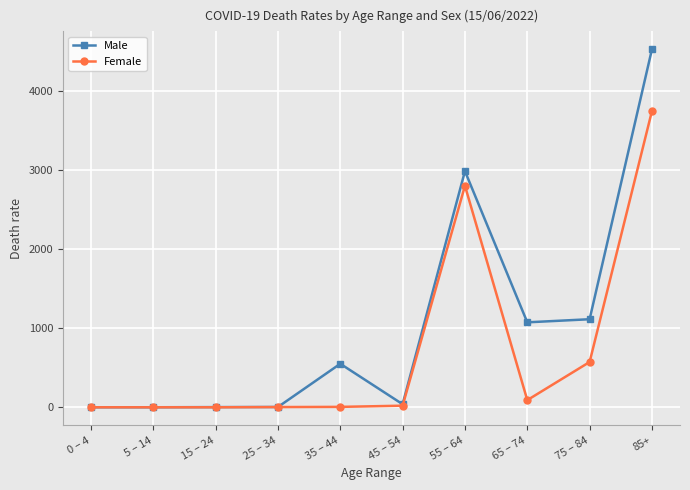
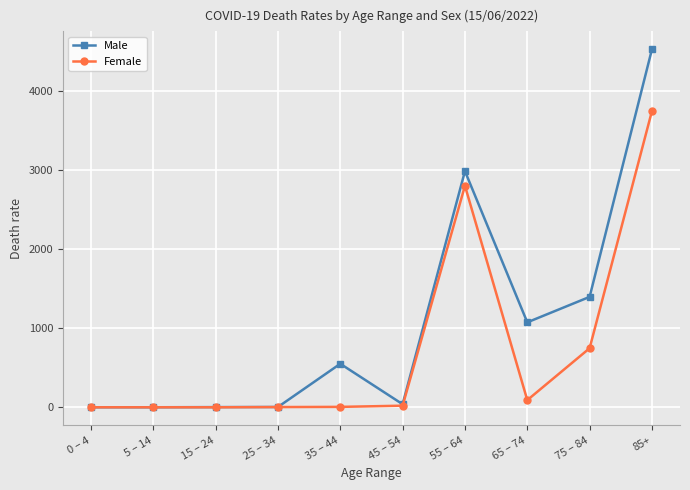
Male, 75 – 84: 1100 -> 1400
Female, 75 – 84: 600 -> 700
